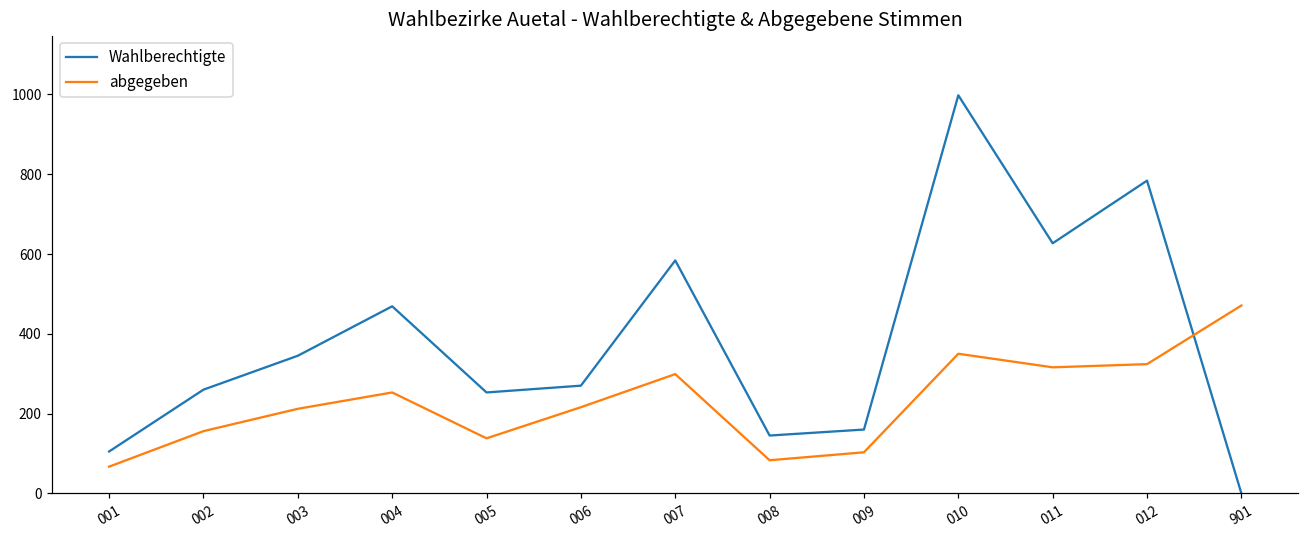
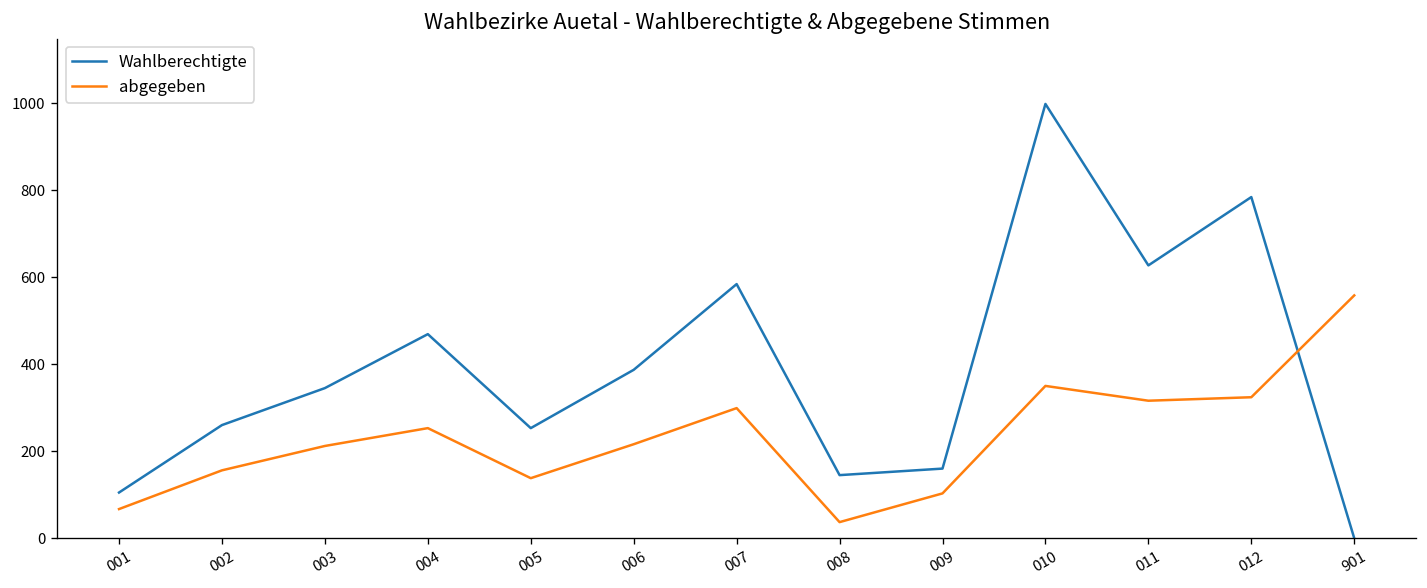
Wahlberechtigte, 006: 270 -> 390
abgegeben, 008: 80 -> 40
abgegeben, 901: 470 -> 560
